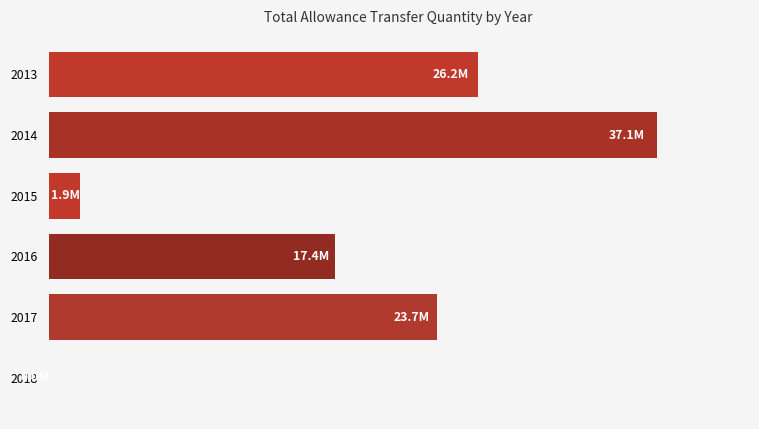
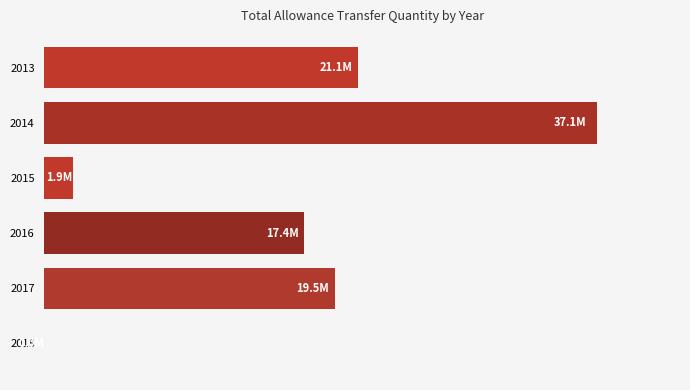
2013: 26.2M -> 21.1M
2017: 23.7M -> 19.5M
